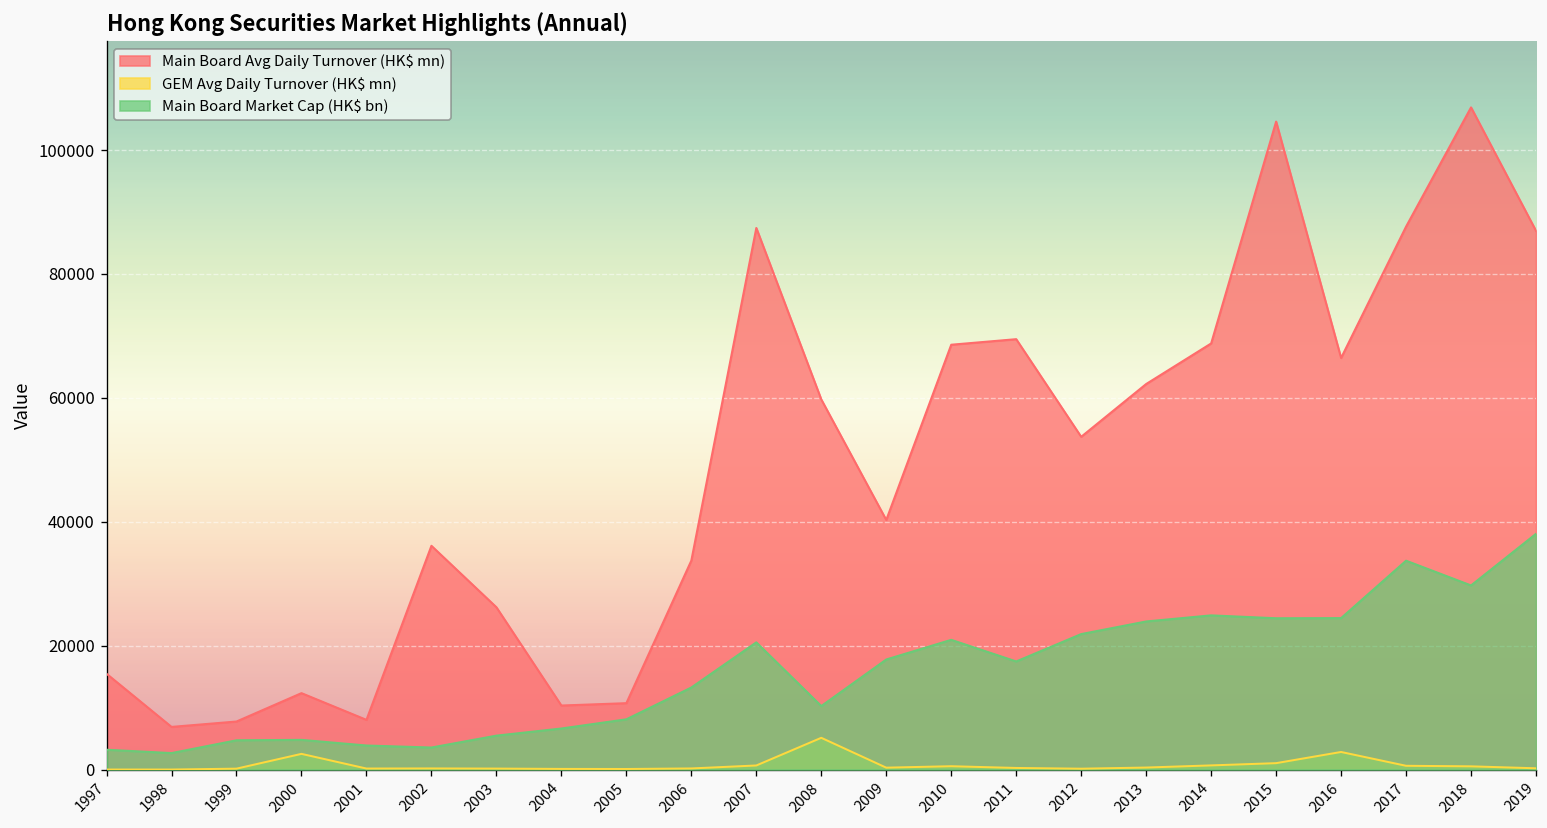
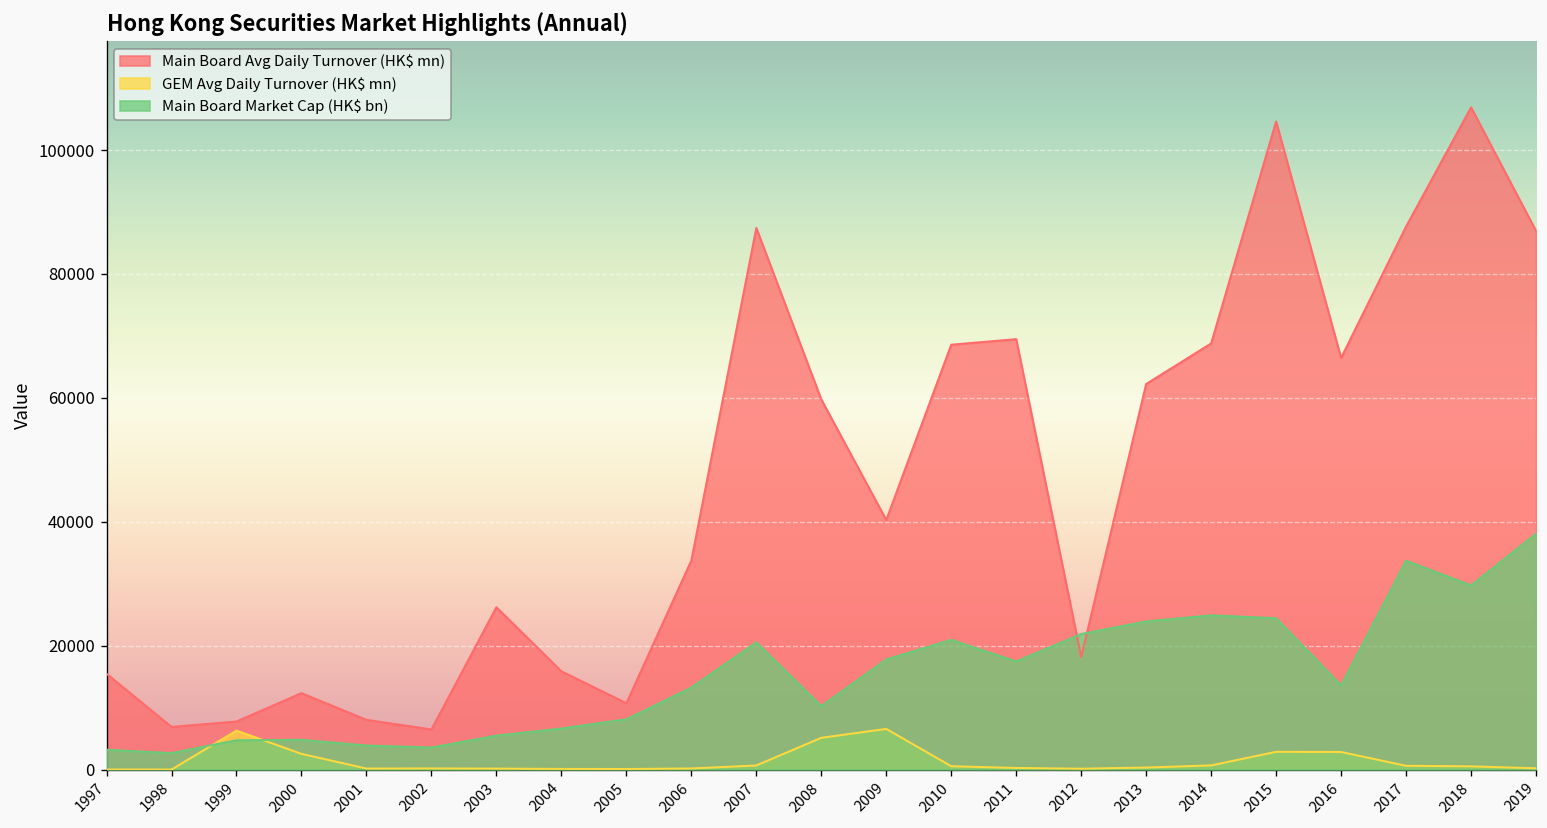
GEM Avg Daily Turnover (HK$ mn), 1999: 0 -> 6000
Main Board Avg Daily Turnover (HK$ mn), 2002: 36000 -> 6000
Main Board Avg Daily Turnover (HK$ mn), 2004: 10000 -> 16000
GEM Avg Daily Turnover (HK$ mn), 2009: 0 -> 7000
Main Board Avg Daily Turnover (HK$ mn), 2012: 54000 -> 18000
GEM Avg Daily Turnover (HK$ mn), 2015: 1000 -> 3000
Main Board Market Cap (HK$ bn), 2016: 24000 -> 14000
